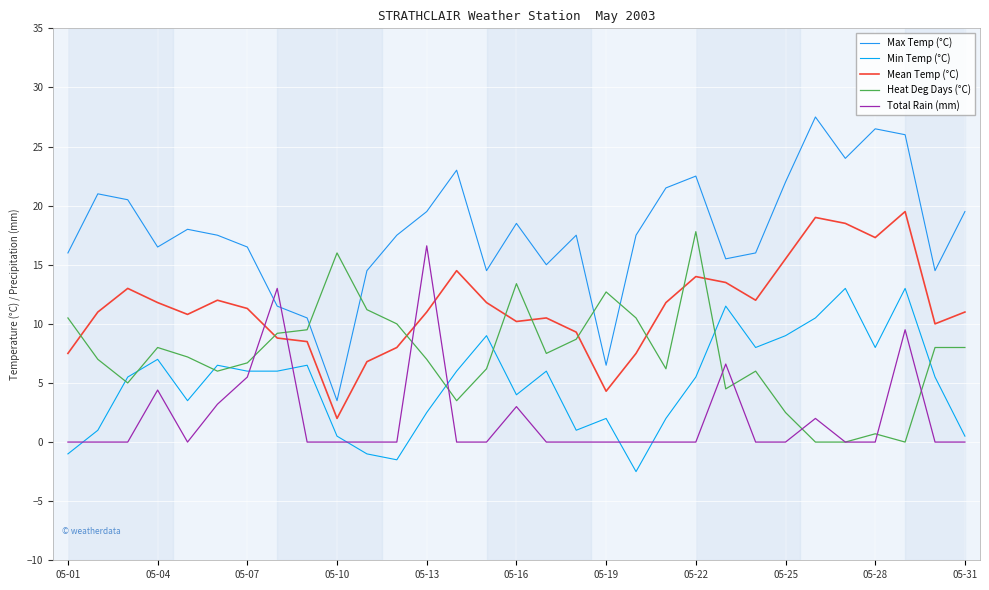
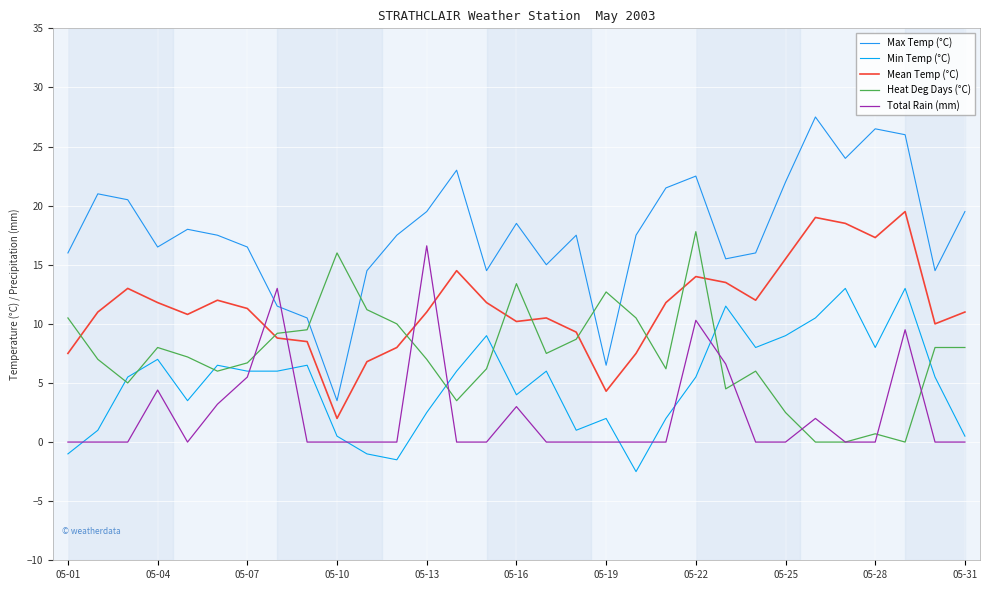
Total Rain (mm), 05-22: 0.0 -> 10.3
